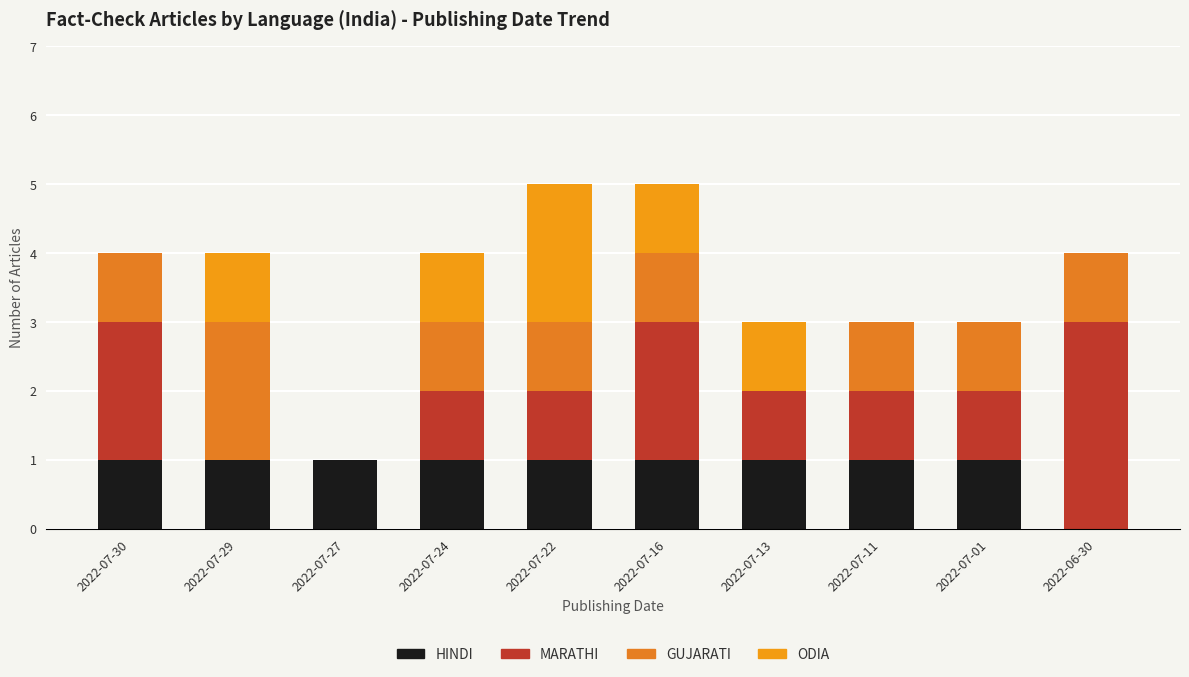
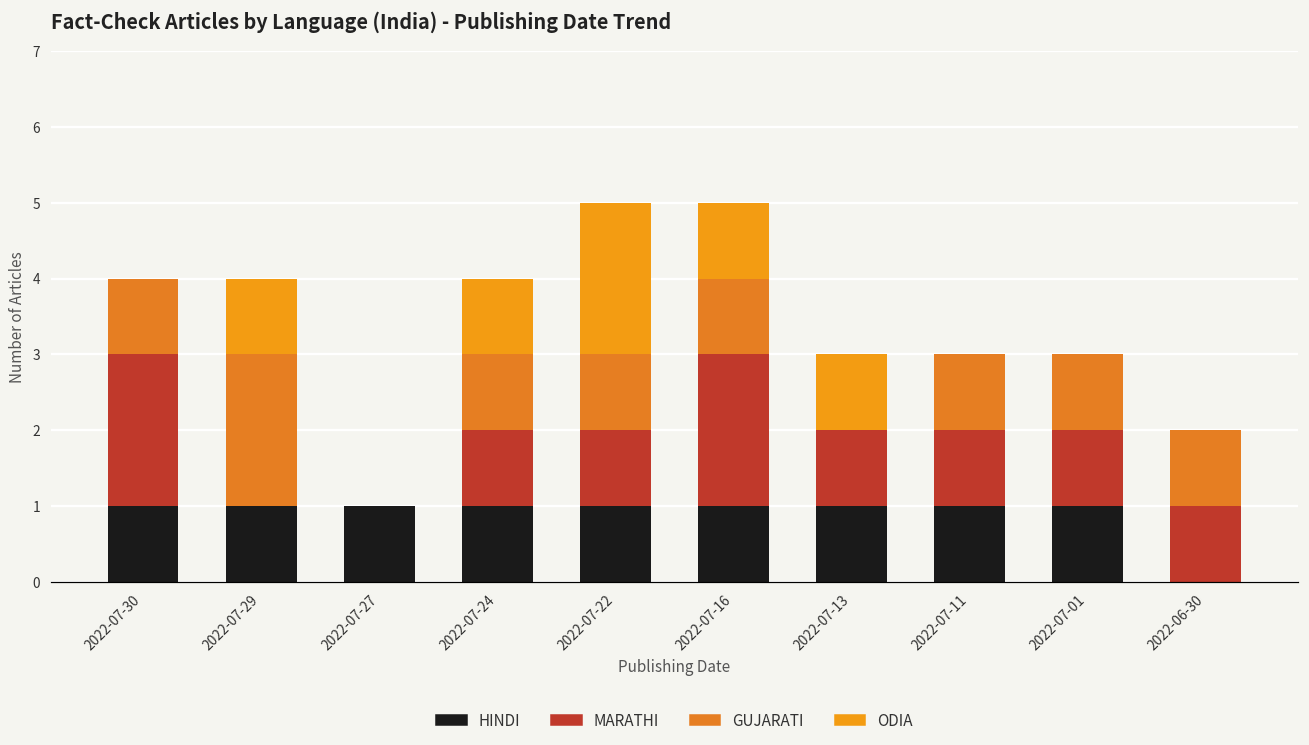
MARATHI, 2022-06-30: 3 -> 1
